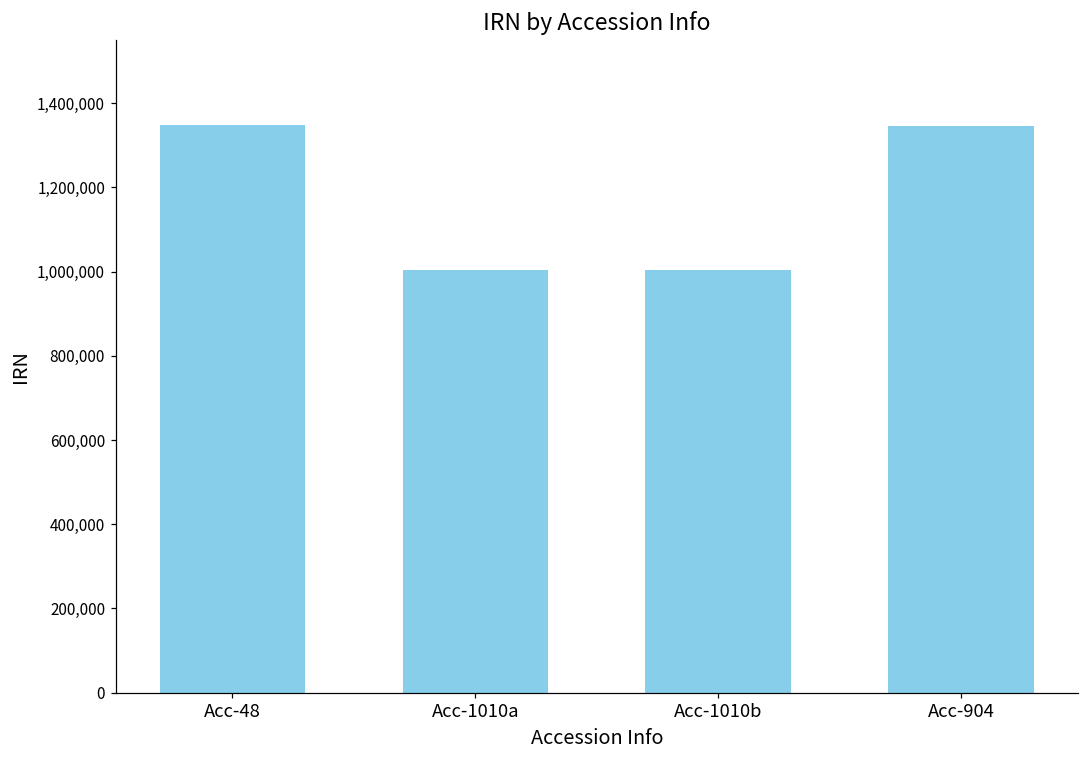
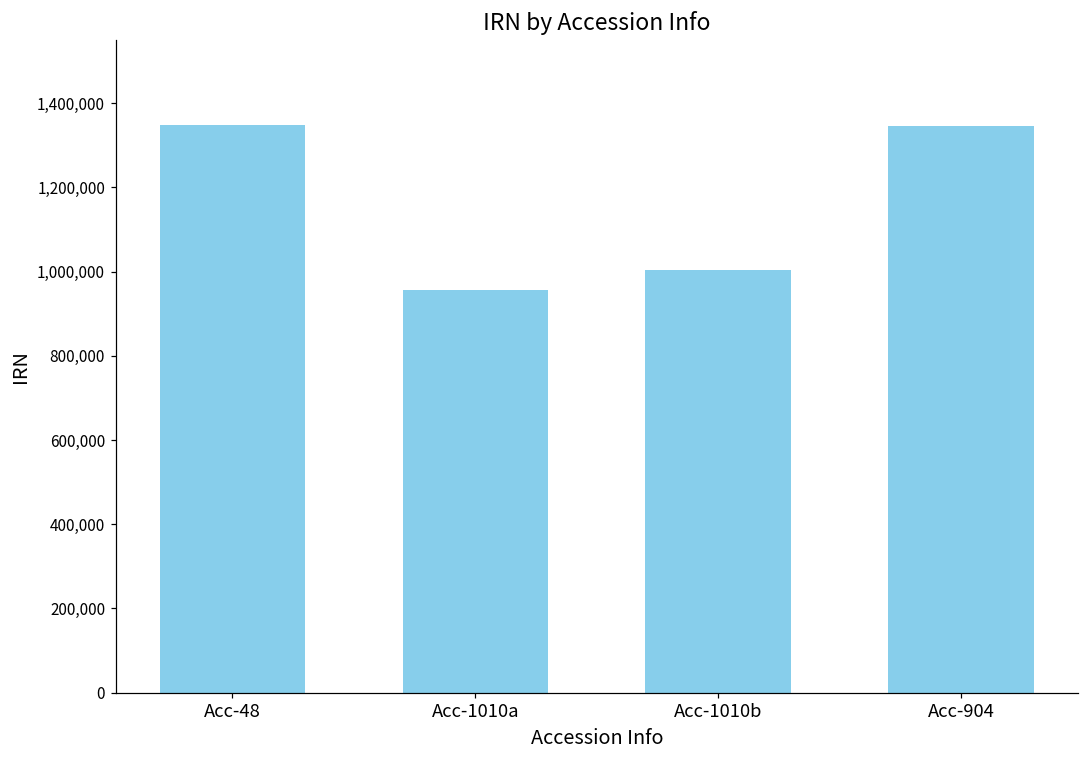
Acc-1010a: 1,000,000 -> 960,000
